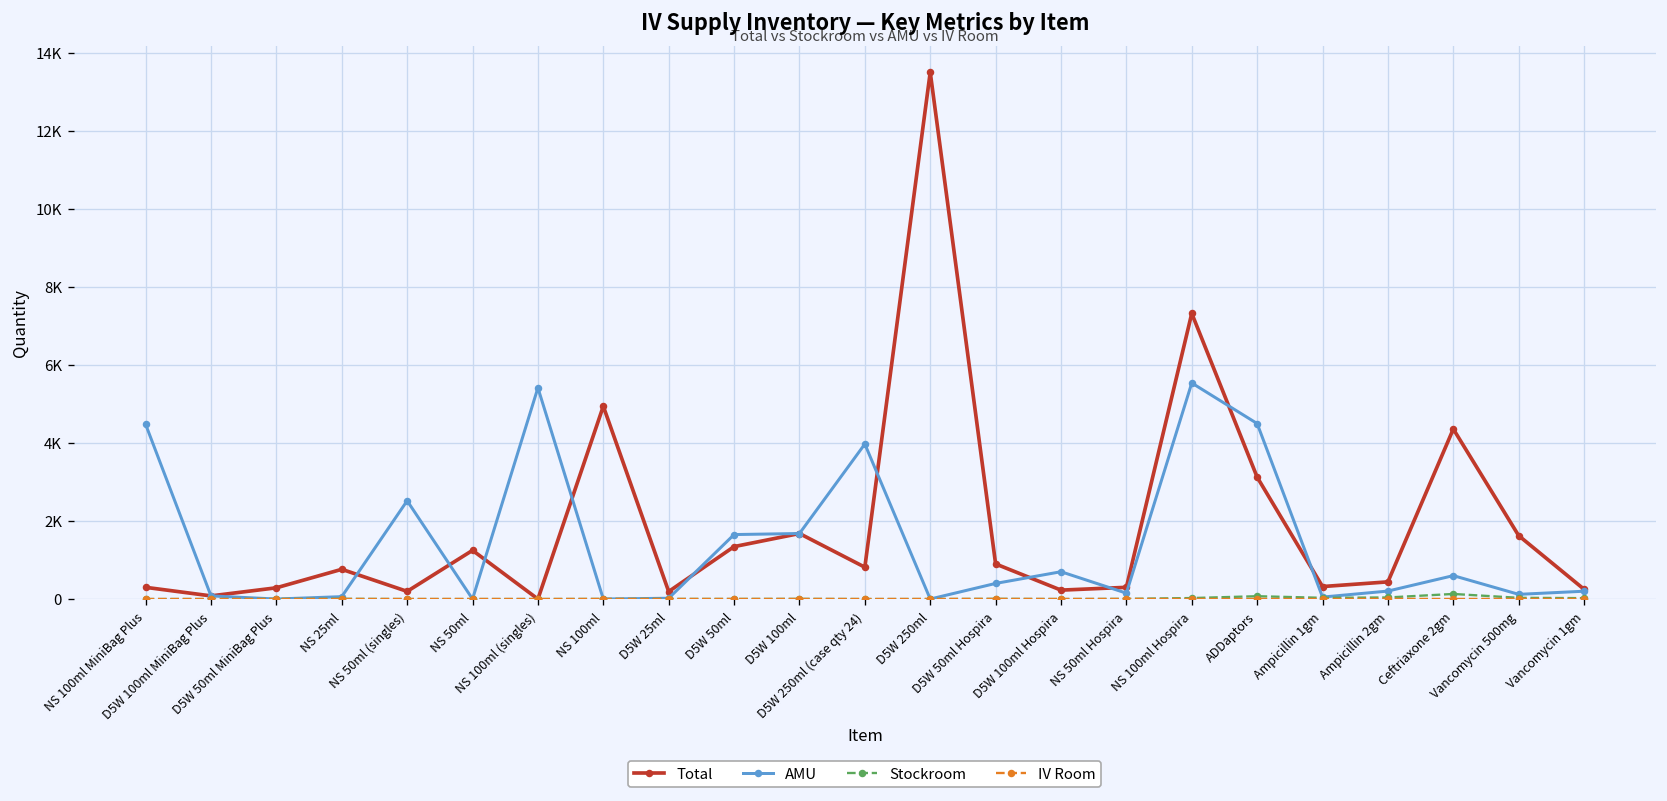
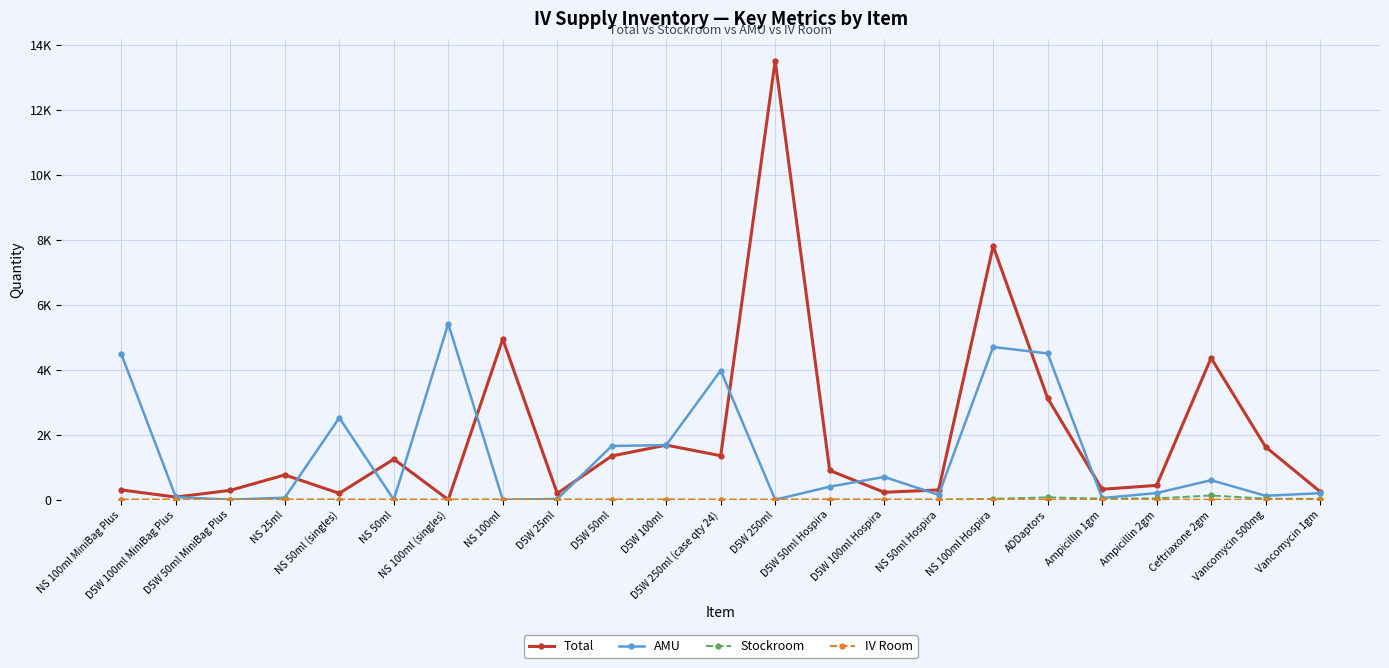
Total, D5W 250ml (case qty 24): 800 -> 1400
Total, NS 100ml Hospira: 7300 -> 7800
AMU, NS 100ml Hospira: 5500 -> 4700
